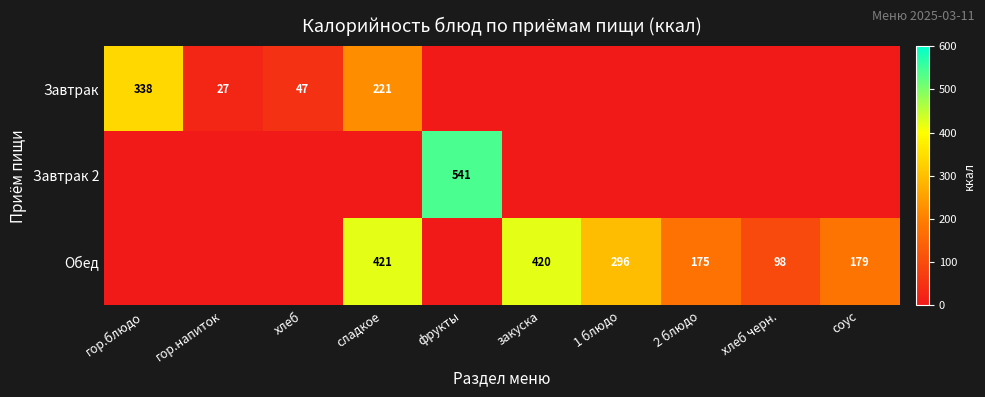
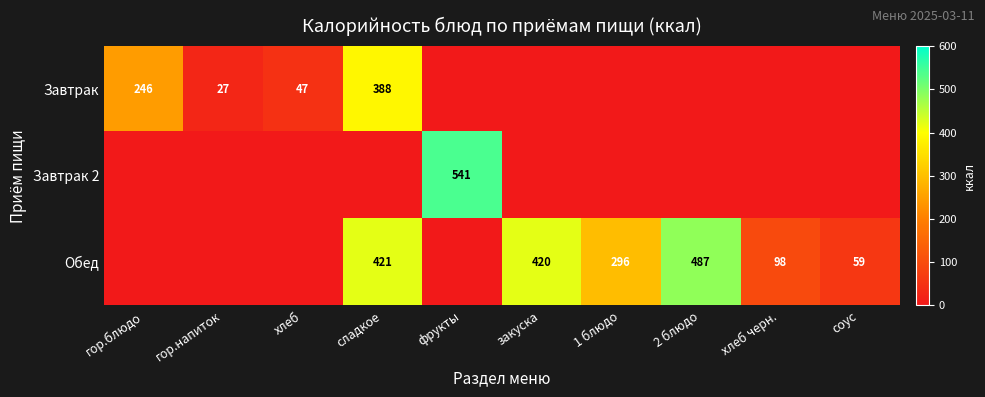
Завтрак, гор.блюдо: 338 -> 246
Завтрак, сладкое: 221 -> 388
Обед, 2 блюдо: 175 -> 487
Обед, соус: 179 -> 59
